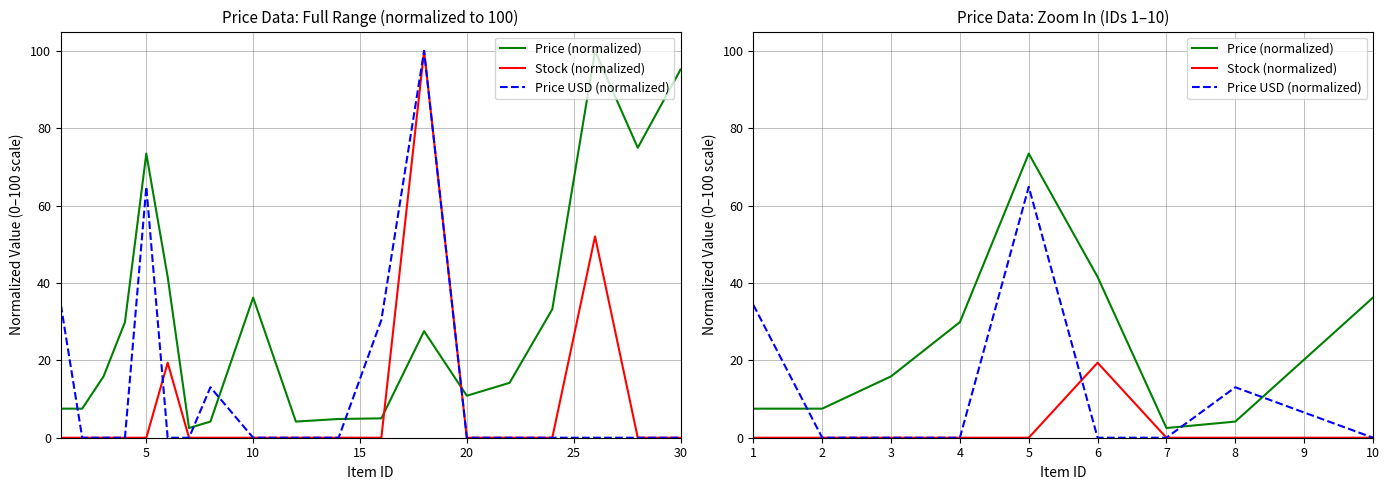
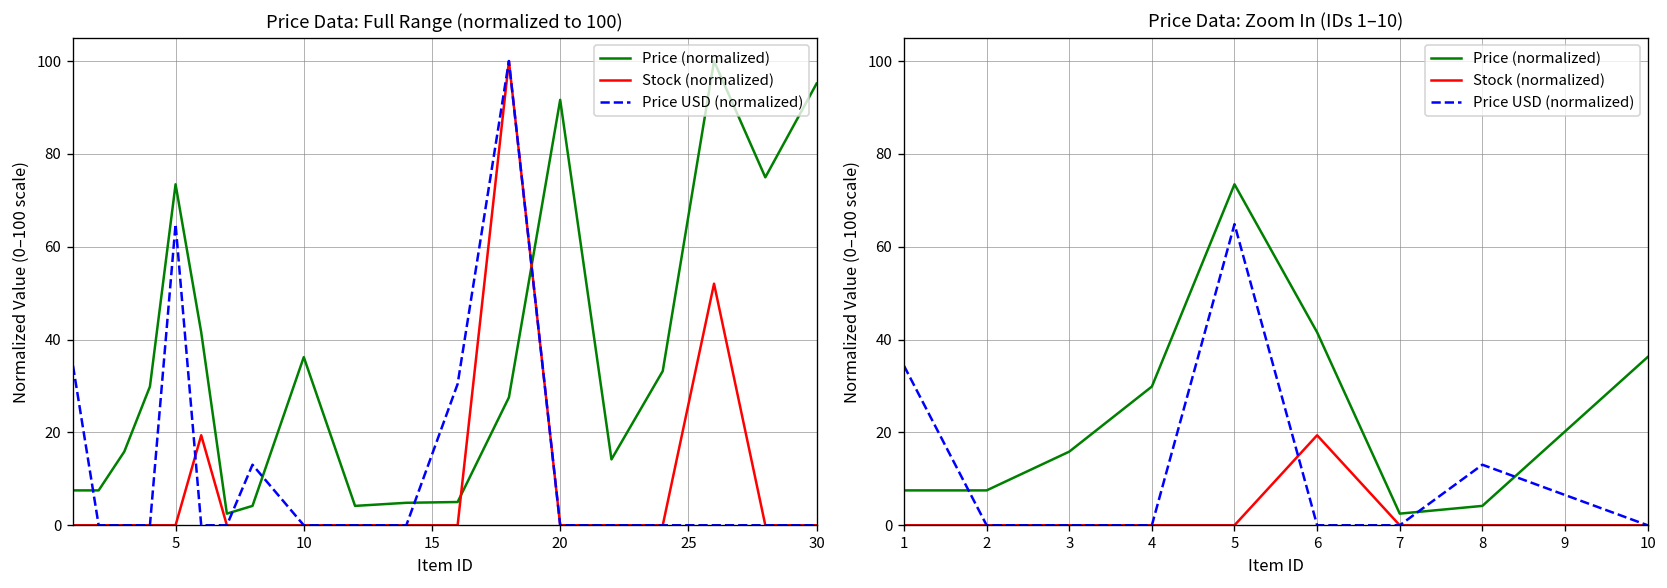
Price Data: Full Range (normalized to 100), Price (normalized), 20: 11 -> 92
